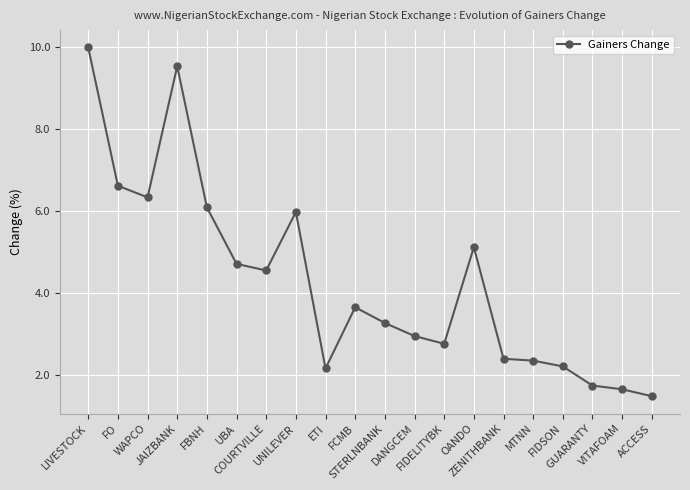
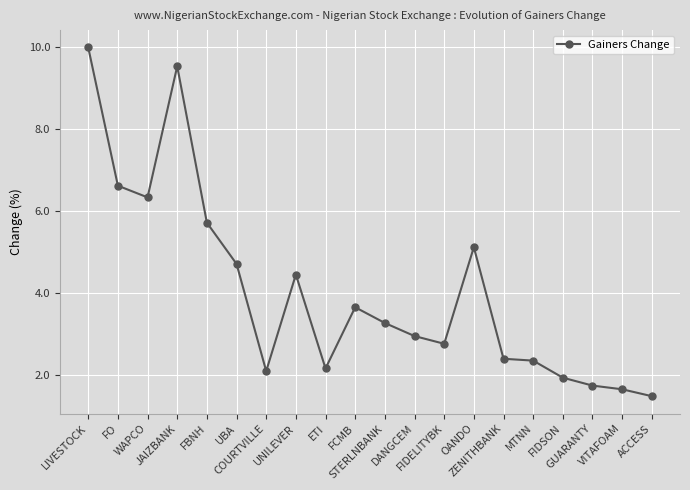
FBNH: 6.1 -> 5.7
COURTVILLE: 4.5 -> 2.1
UNILEVER: 6.0 -> 4.4
FIDSON: 2.2 -> 1.9
